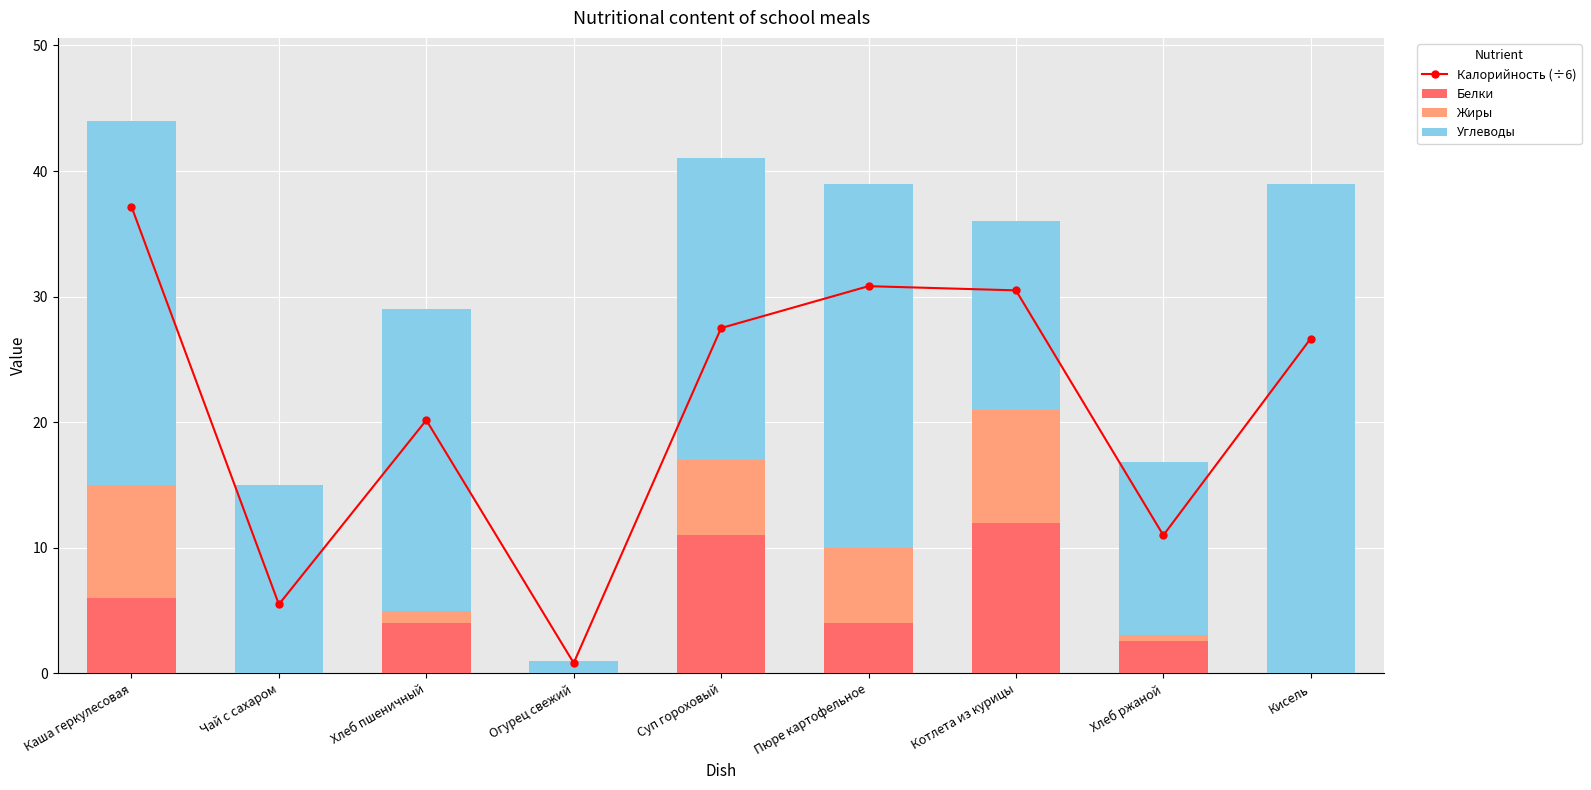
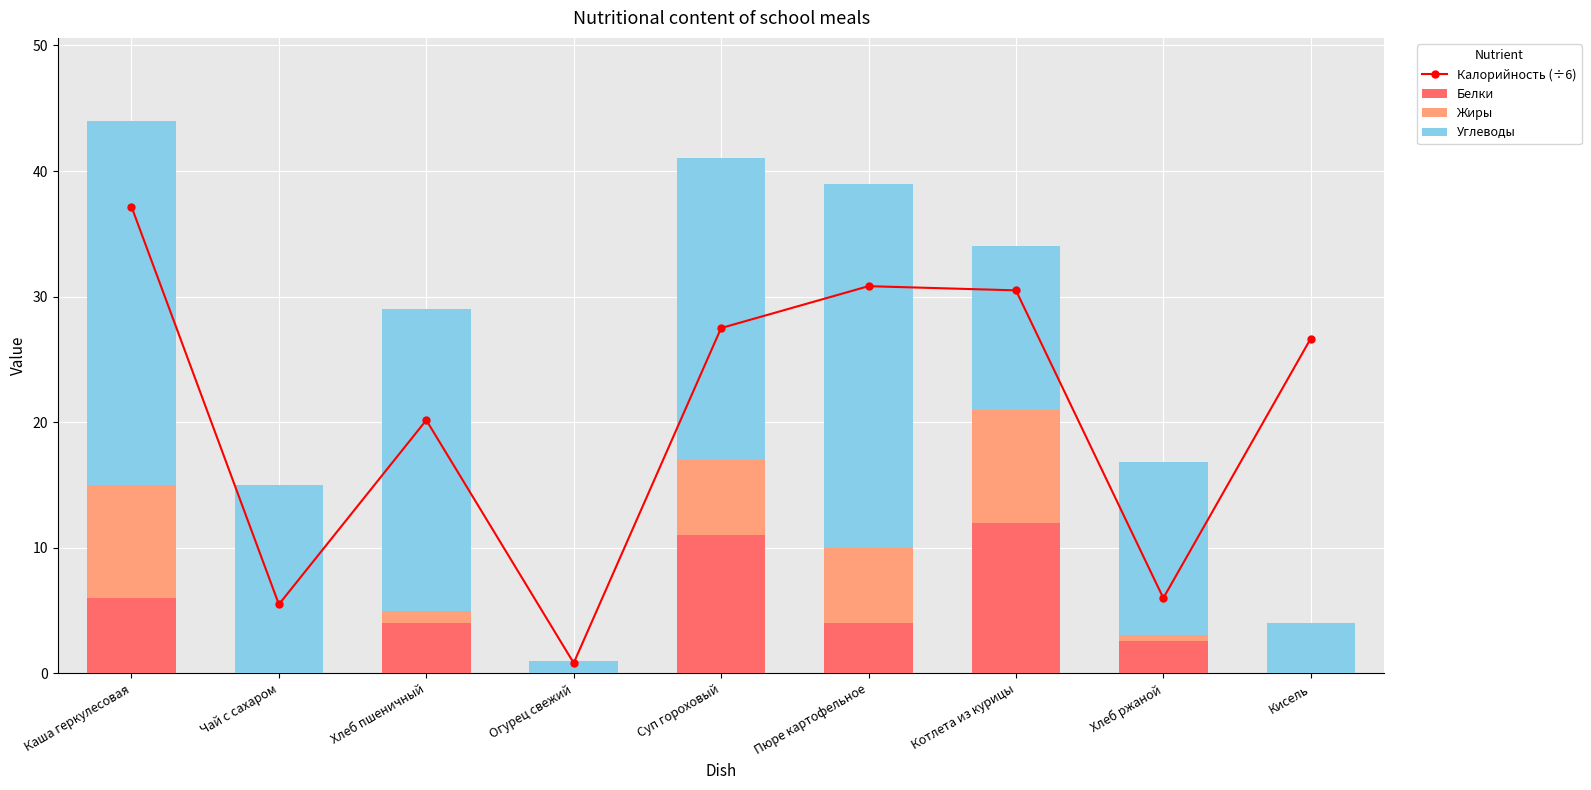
Углеводы, Котлета из курицы: 15 -> 13
Калорийность (÷6), Хлеб ржаной: 11.0 -> 6.0
Углеводы, Кисель: 39 -> 4
